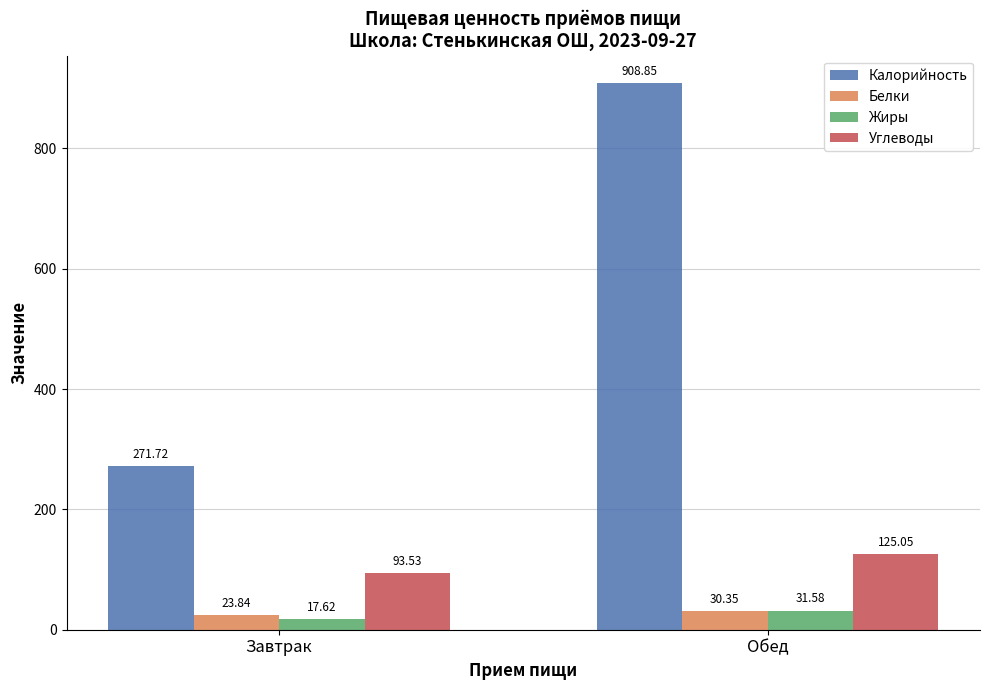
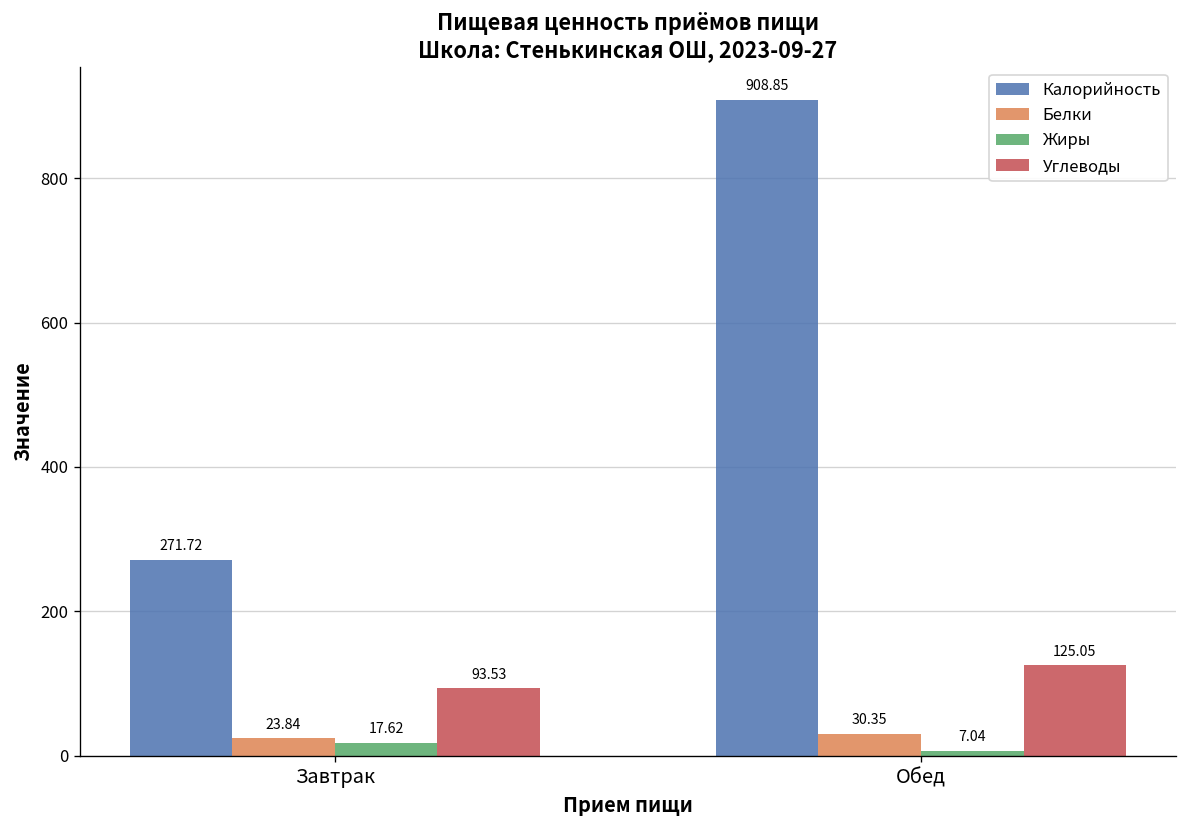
Жиры, Обед: 31.58 -> 7.04
